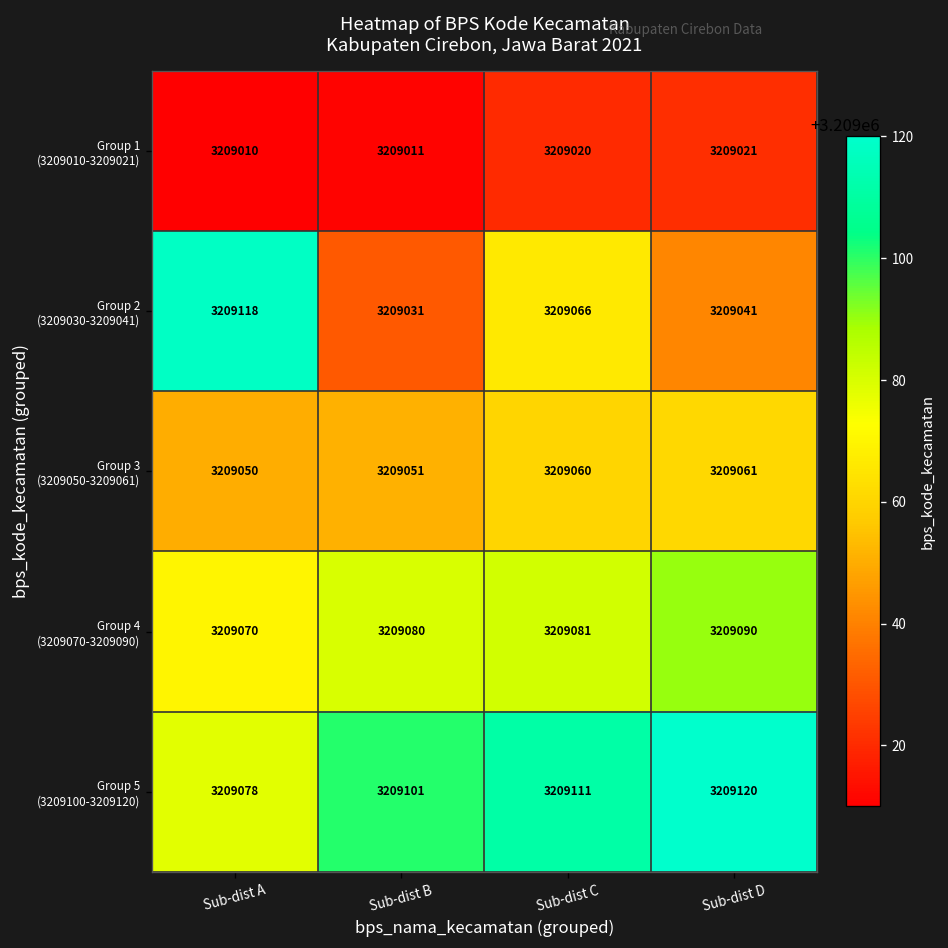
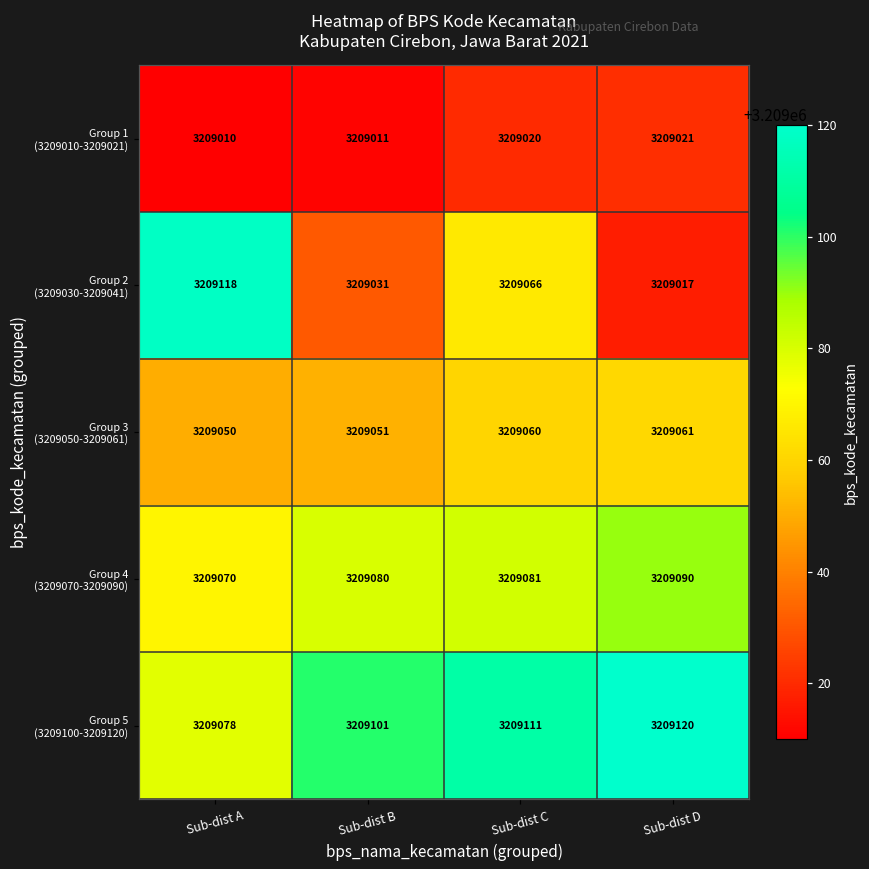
Group 2 (3209030-3209041), Sub-dist D: 3209041 -> 3209017
